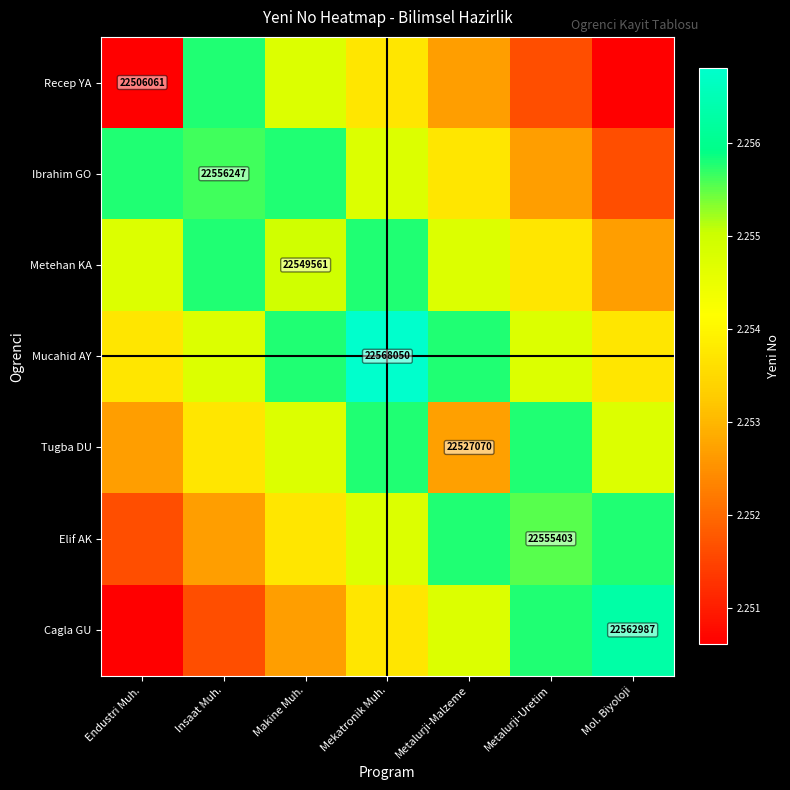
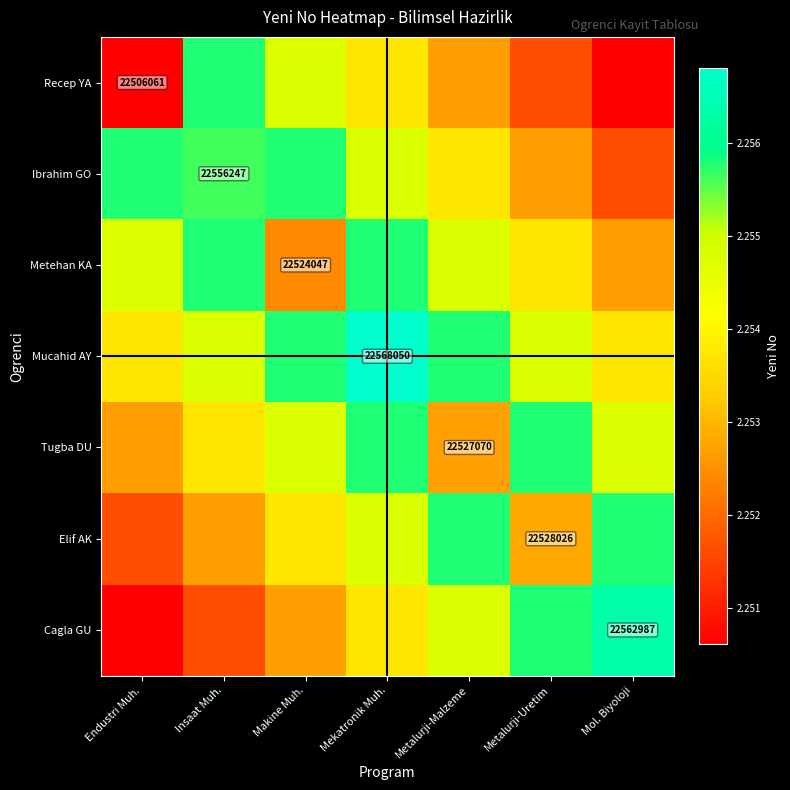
Metehan KA, Makine Muh.: 22549561 -> 22524047
Elif AK, Metalurji-Uretim: 22555403 -> 22528026
